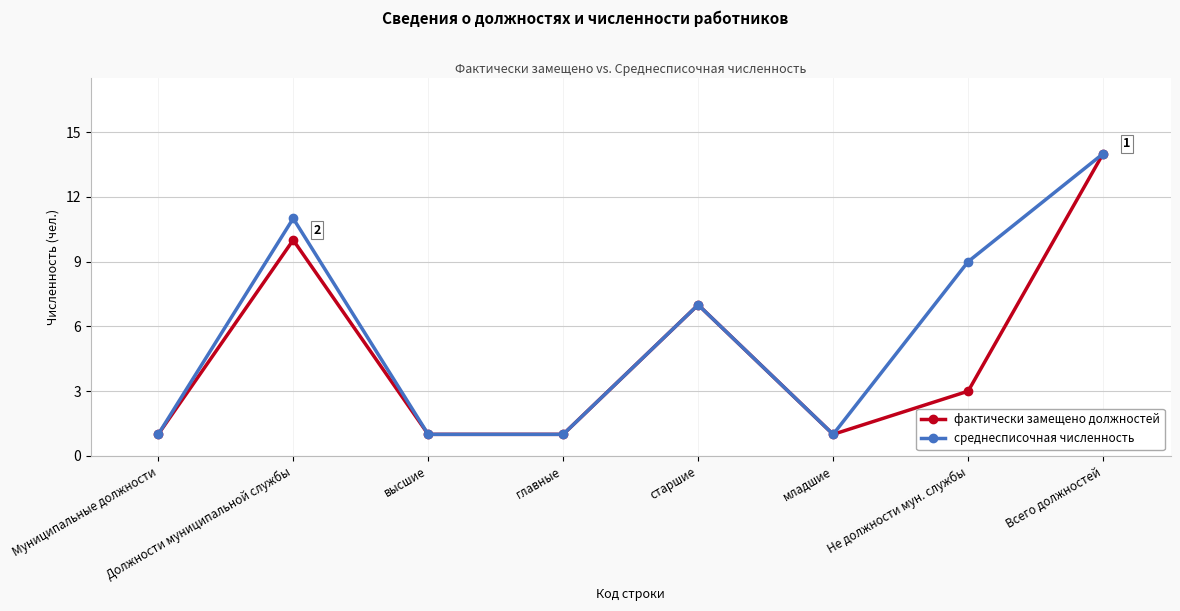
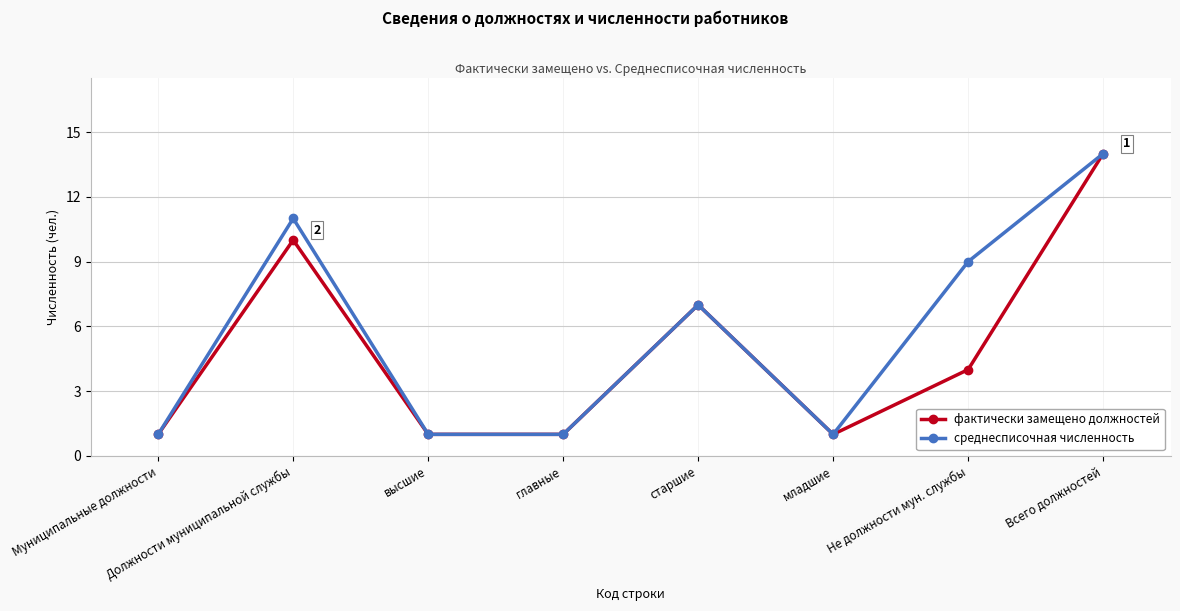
фактически замещено должностей, Не должности мун. службы: 3 -> 4
